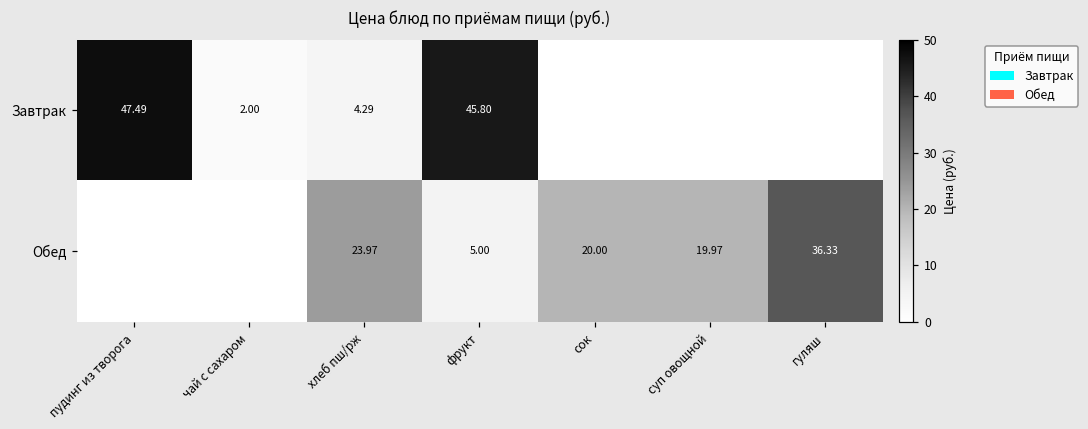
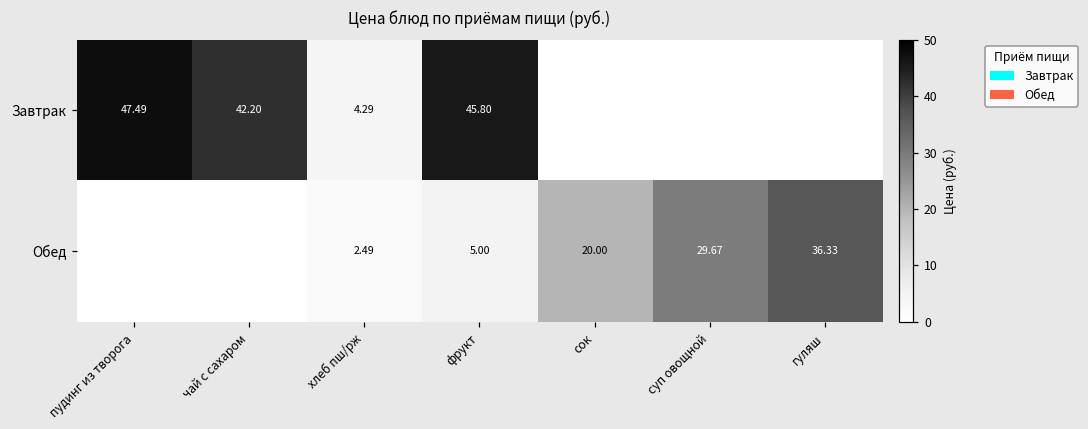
Завтрак, чай с сахаром: 2.00 -> 42.20
Обед, хлеб пш/рж: 23.97 -> 2.49
Обед, суп овощной: 19.97 -> 29.67
